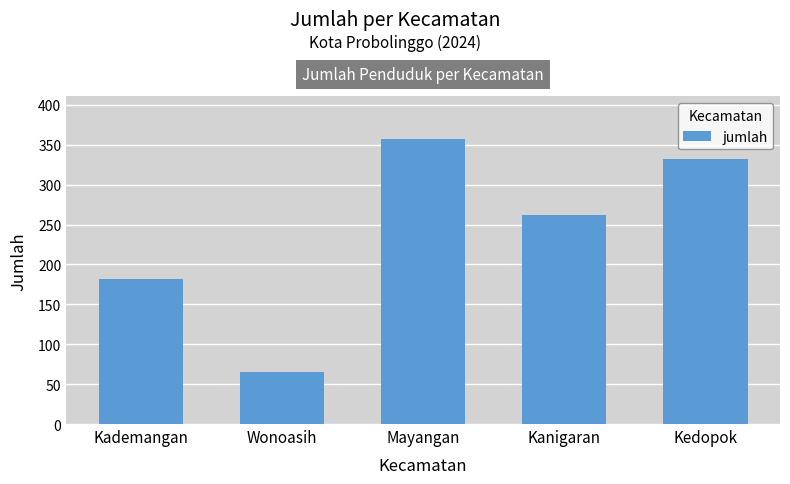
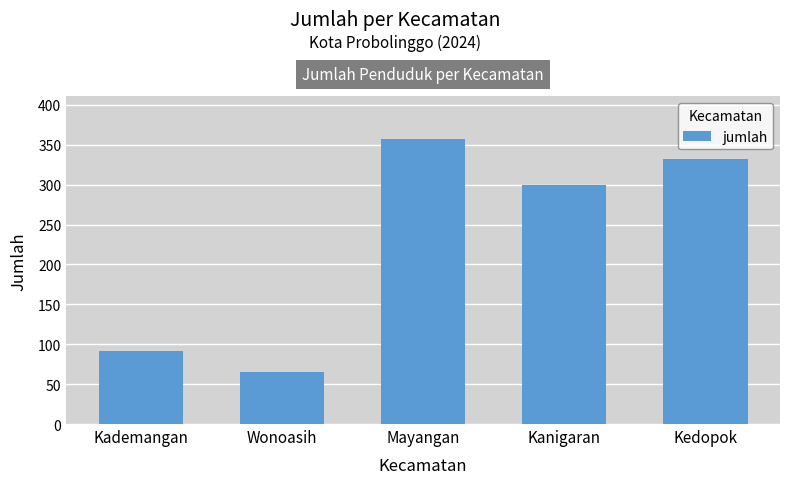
Kademangan: 180 -> 90
Kanigaran: 260 -> 300
